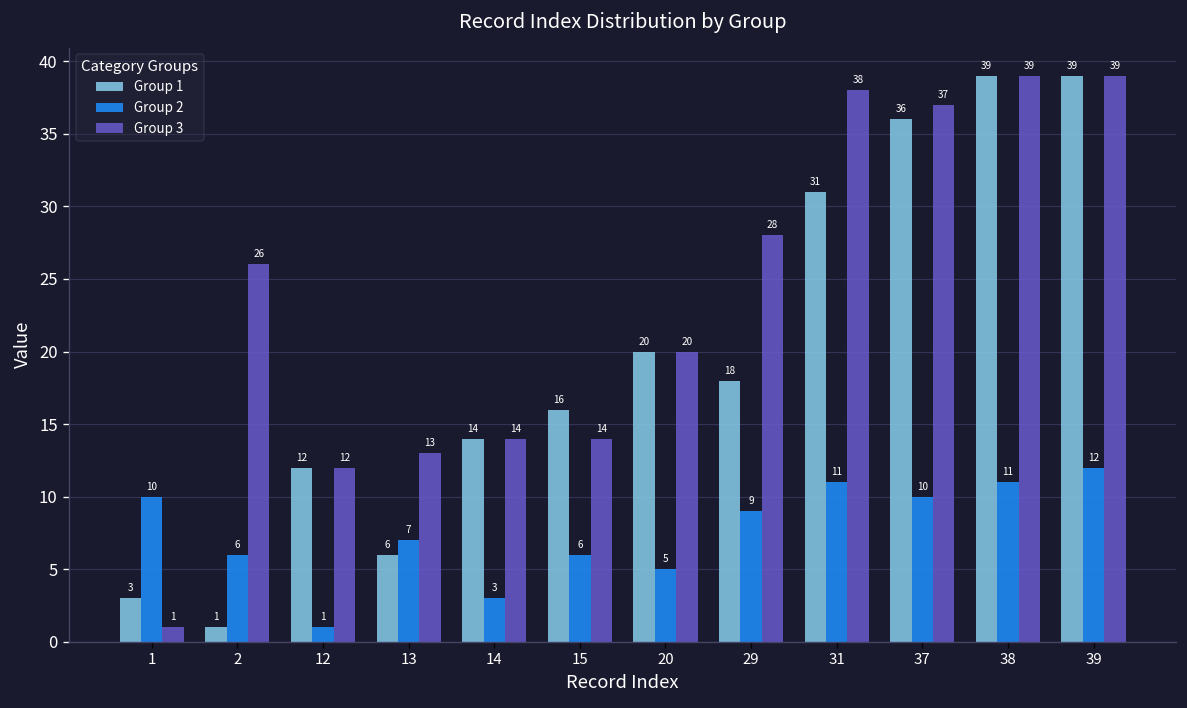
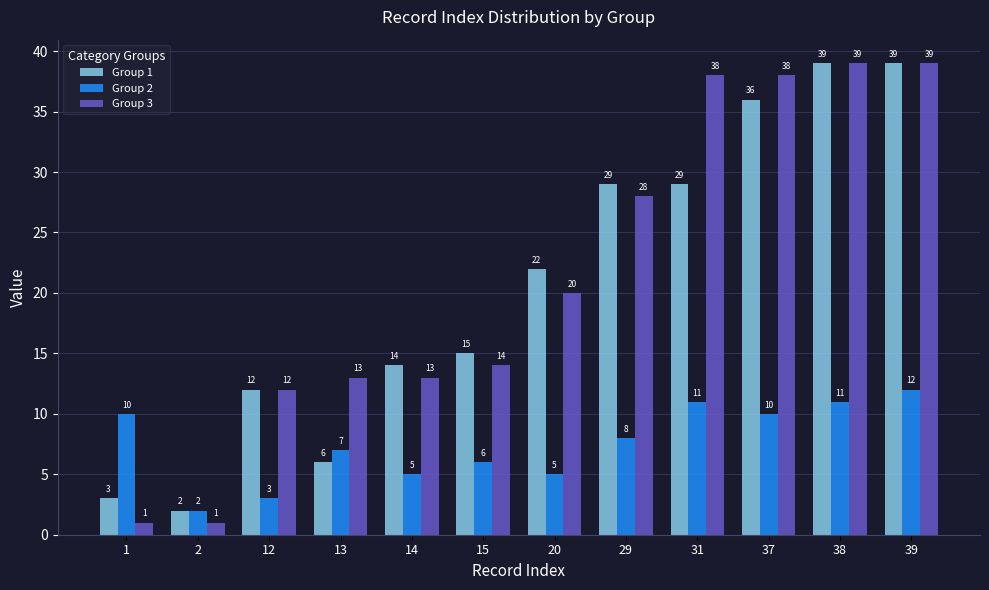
Group 1, 2: 1 -> 2
Group 2, 2: 6 -> 2
Group 3, 2: 26 -> 1
Group 2, 12: 1 -> 3
Group 2, 14: 3 -> 5
Group 3, 14: 14 -> 13
Group 1, 15: 16 -> 15
Group 1, 20: 20 -> 22
Group 1, 29: 18 -> 29
Group 2, 29: 9 -> 8
Group 1, 31: 31 -> 29
Group 3, 37: 37 -> 38
